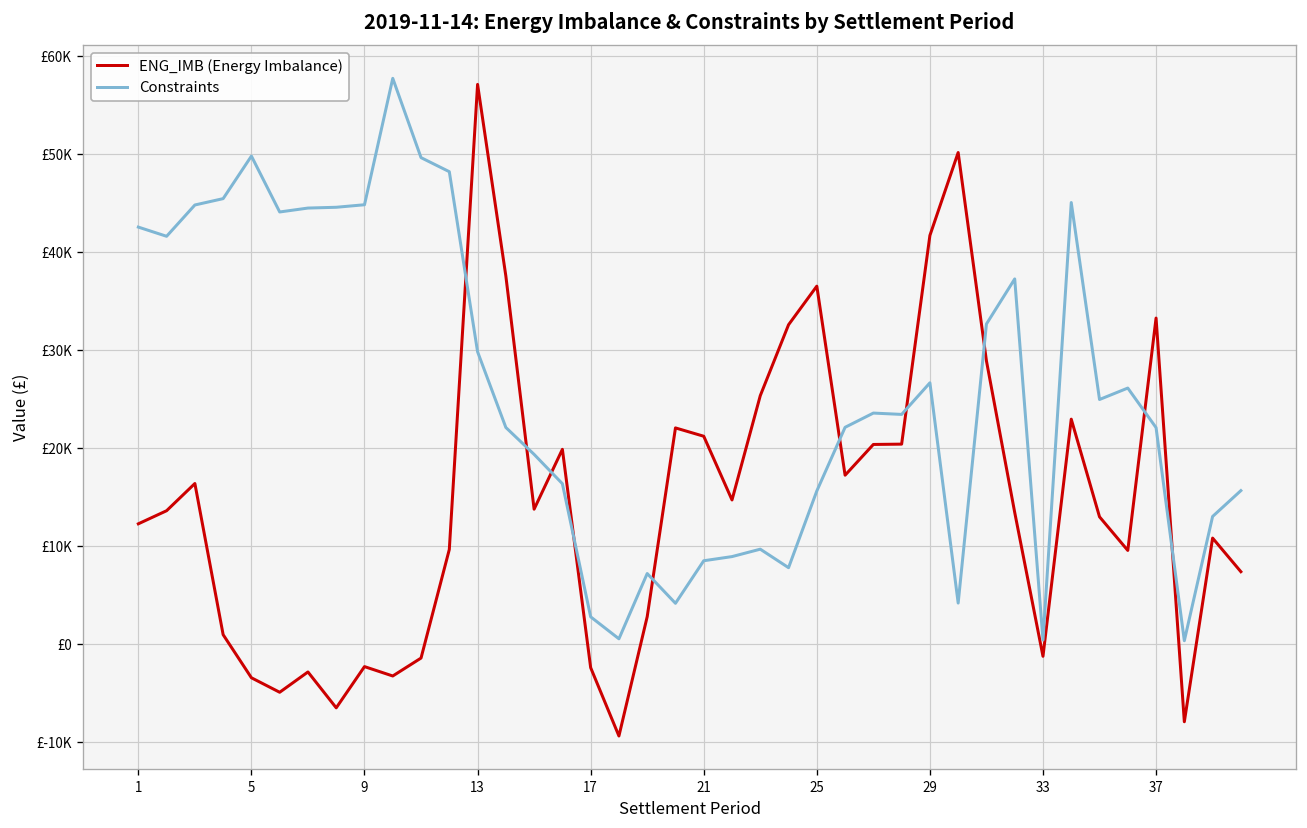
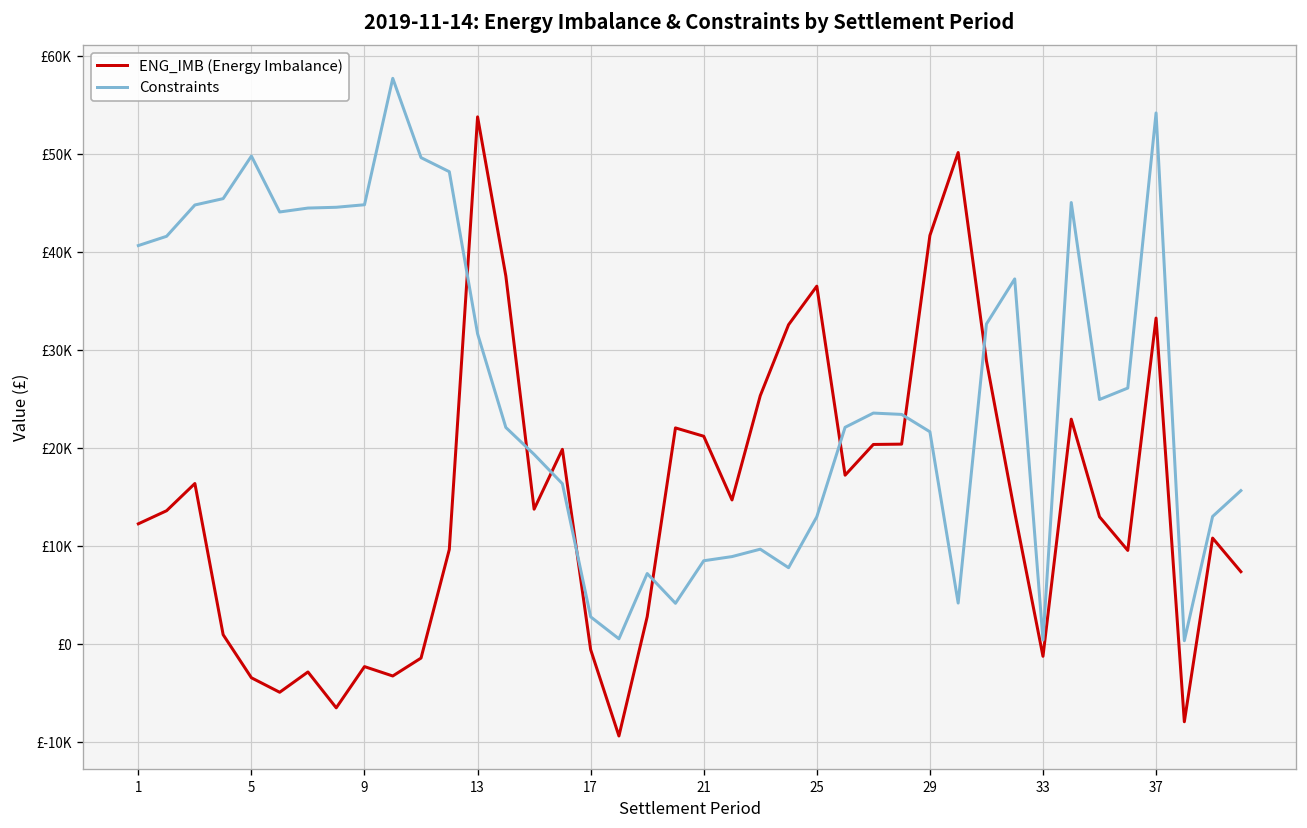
Constraints, 1: £43000 -> £41000
ENG_IMB (Energy Imbalance), 13: £57000 -> £54000
Constraints, 13: £30000 -> £32000
ENG_IMB (Energy Imbalance), 17: £-2000 -> £-1000
Constraints, 25: £16000 -> £13000
Constraints, 29: £27000 -> £22000
Constraints, 37: £22000 -> £54000
